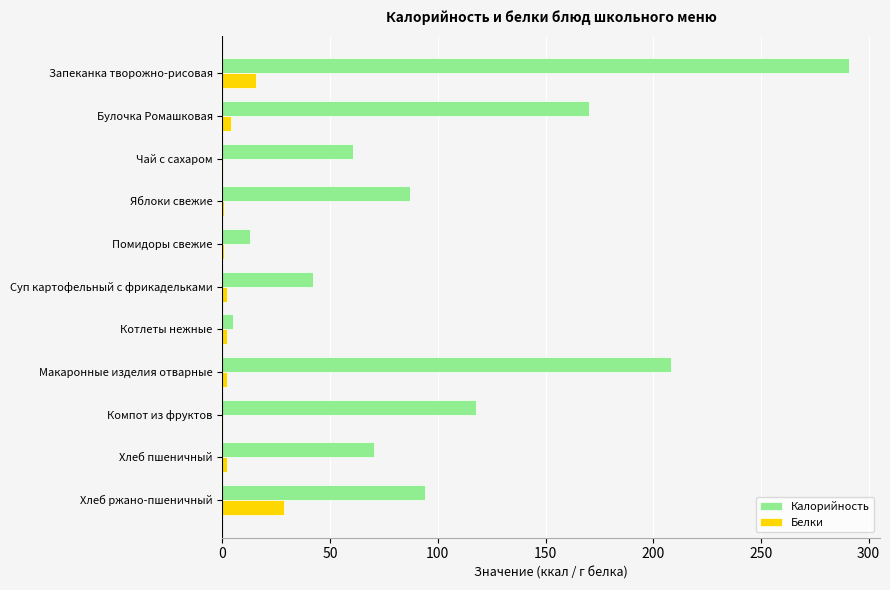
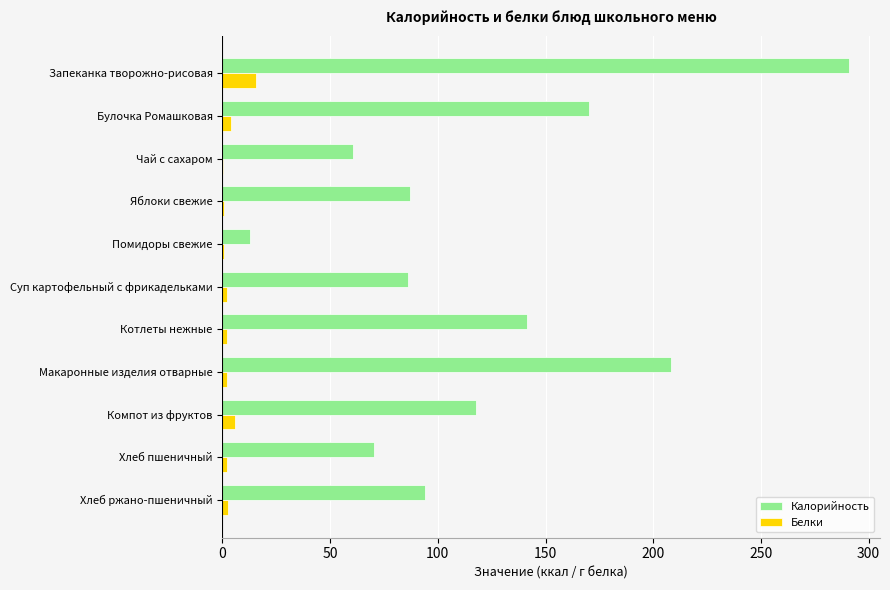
Калорийность, Суп картофельный с фрикадельками: 42 -> 86
Калорийность, Котлеты нежные: 5 -> 141
Белки, Компот из фруктов: 0 -> 6
Белки, Хлеб ржано-пшеничный: 28 -> 3
